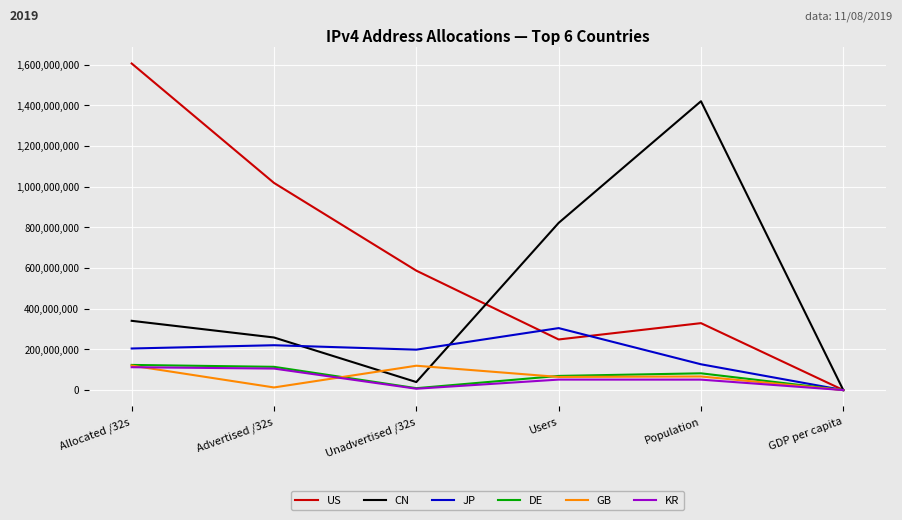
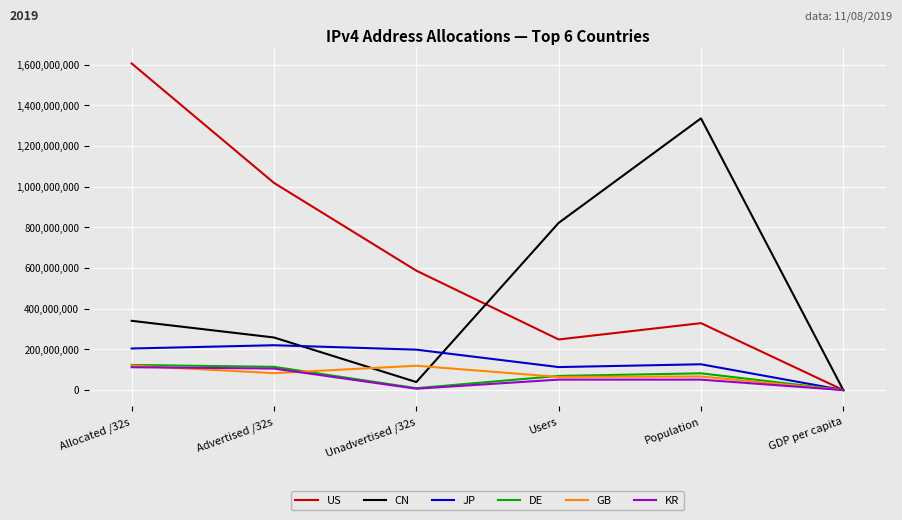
GB, Advertised /32s: 10,000,000 -> 80,000,000
JP, Users: 300,000,000 -> 110,000,000
CN, Population: 1,420,000,000 -> 1,340,000,000
